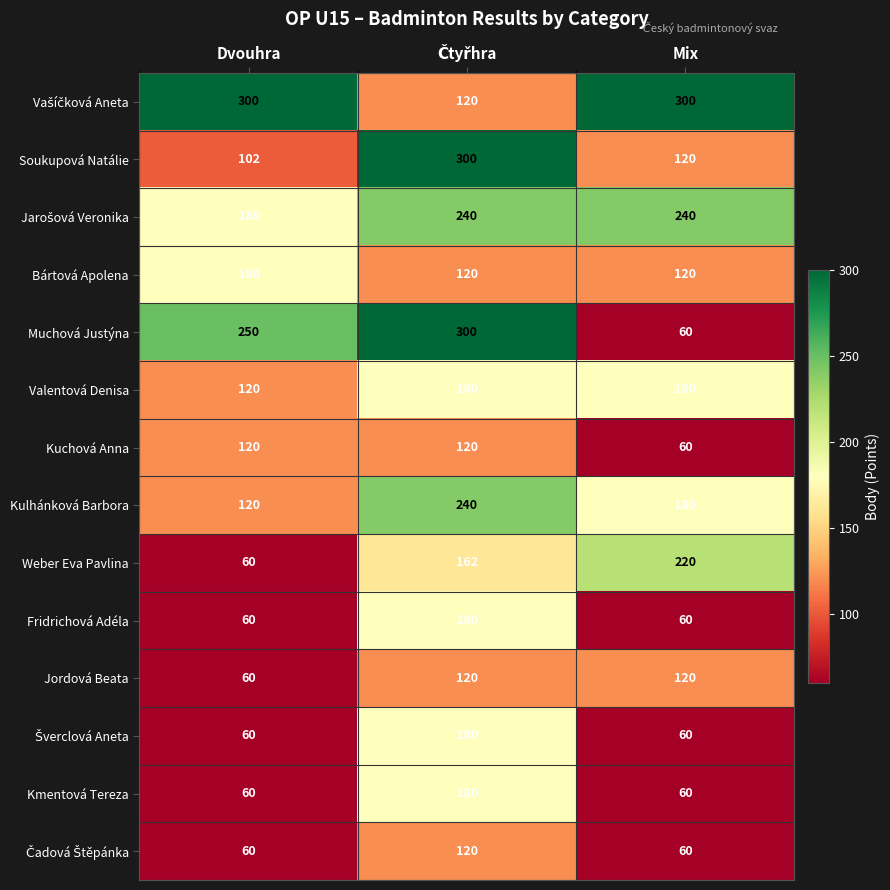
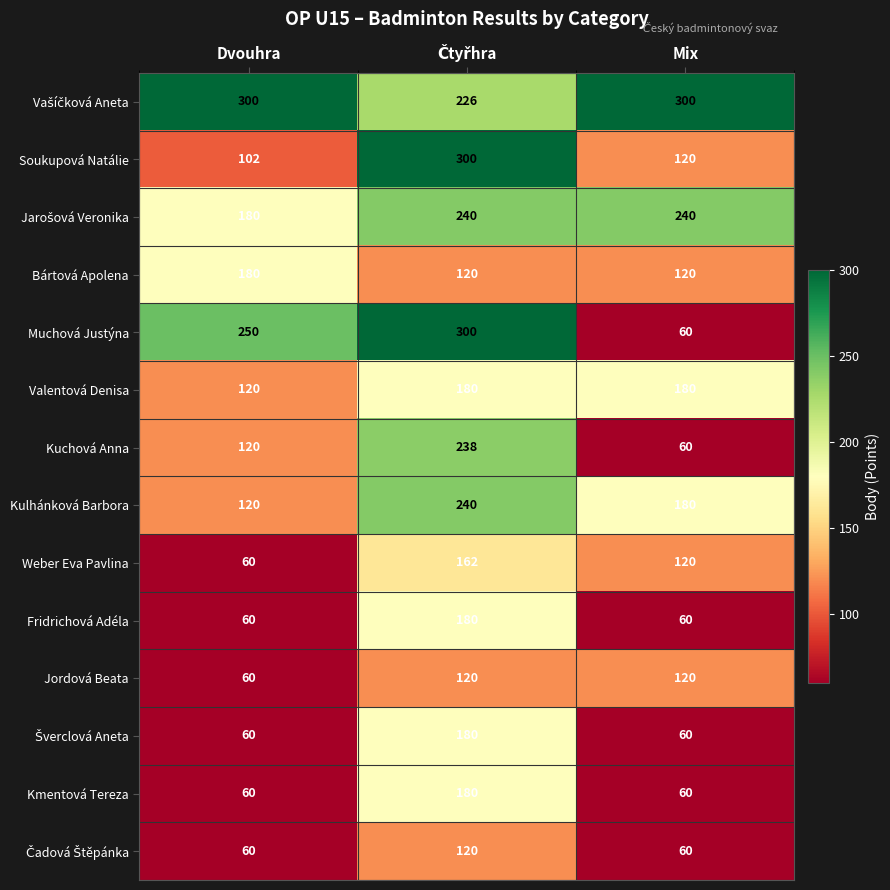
Vašíčková Aneta, Čtyřhra: 120 -> 226
Kuchová Anna, Čtyřhra: 120 -> 238
Weber Eva Pavlina, Mix: 220 -> 120
